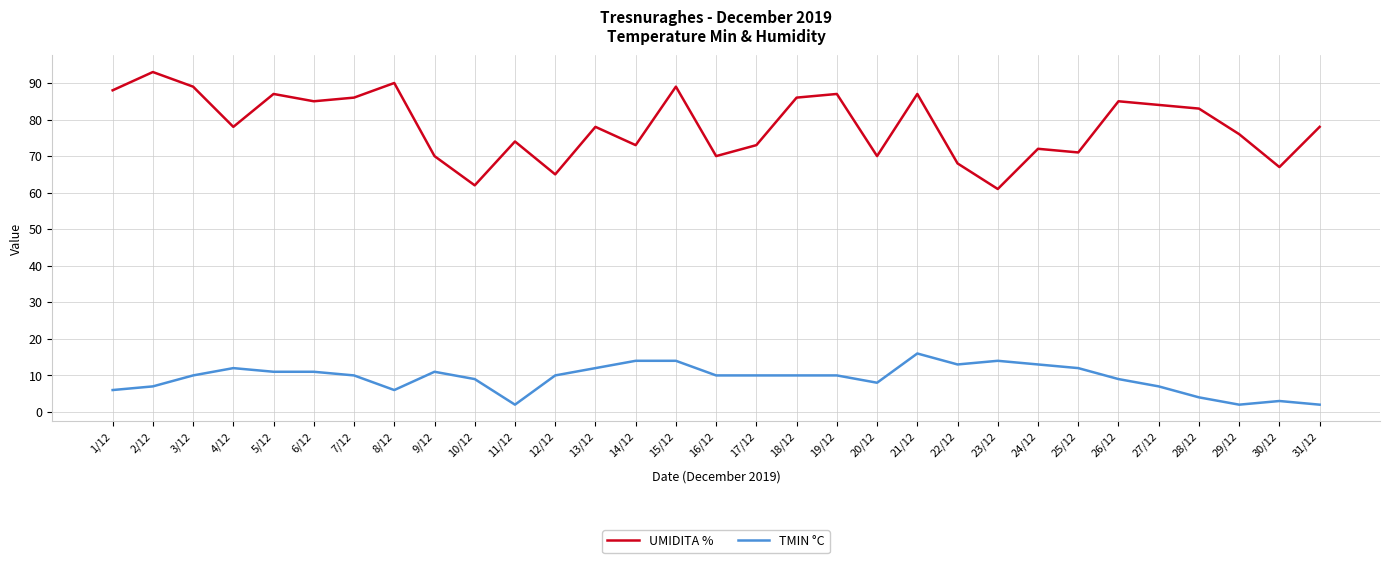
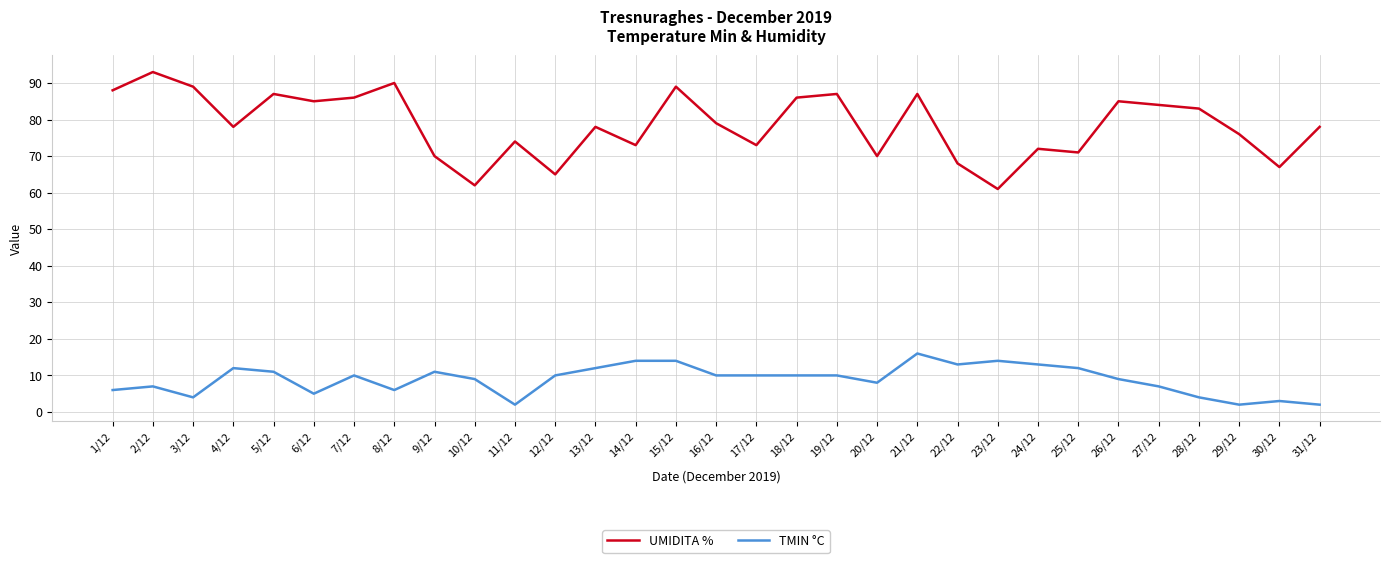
TMIN °C, 3/12: 10 -> 4
TMIN °C, 6/12: 11 -> 5
UMIDITA %, 16/12: 70 -> 79
